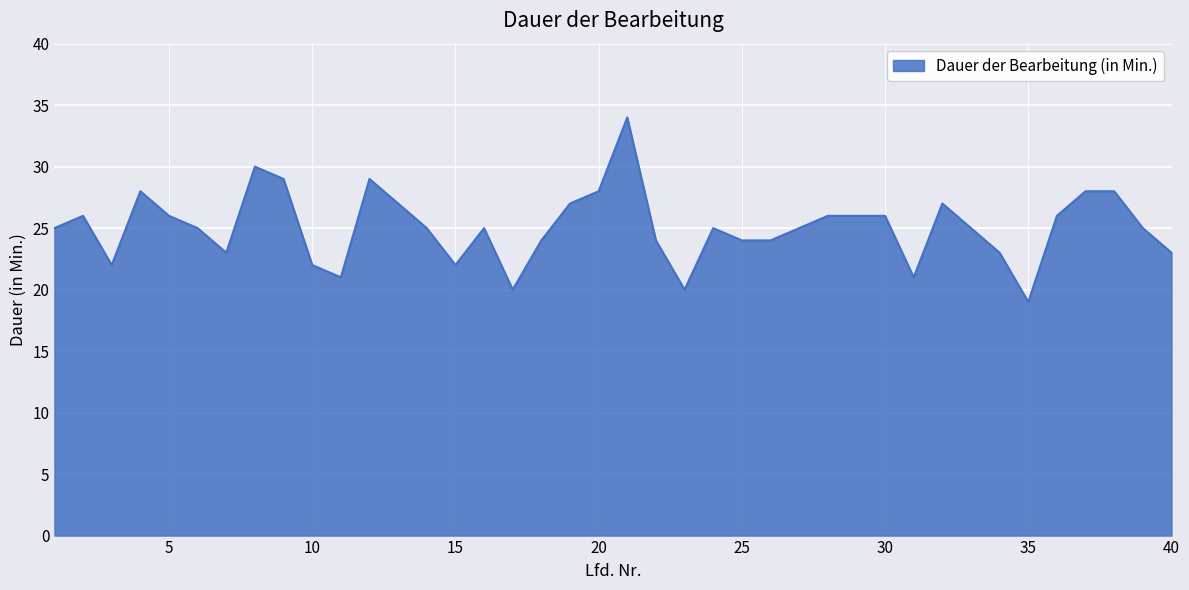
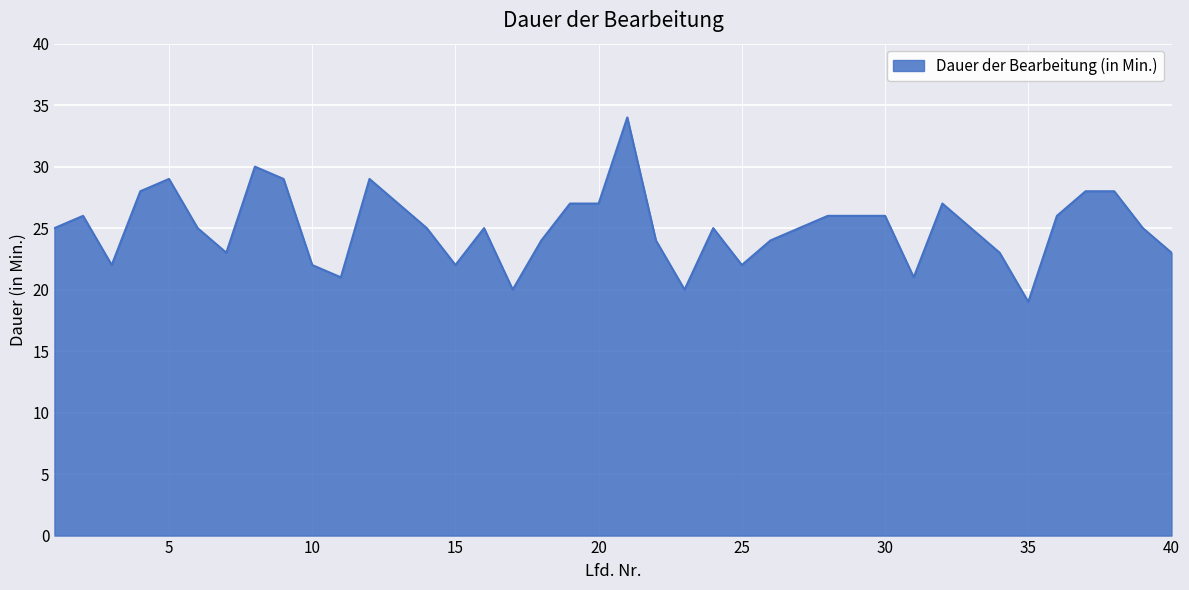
5: 26 -> 29
20: 28 -> 27
25: 24 -> 22
